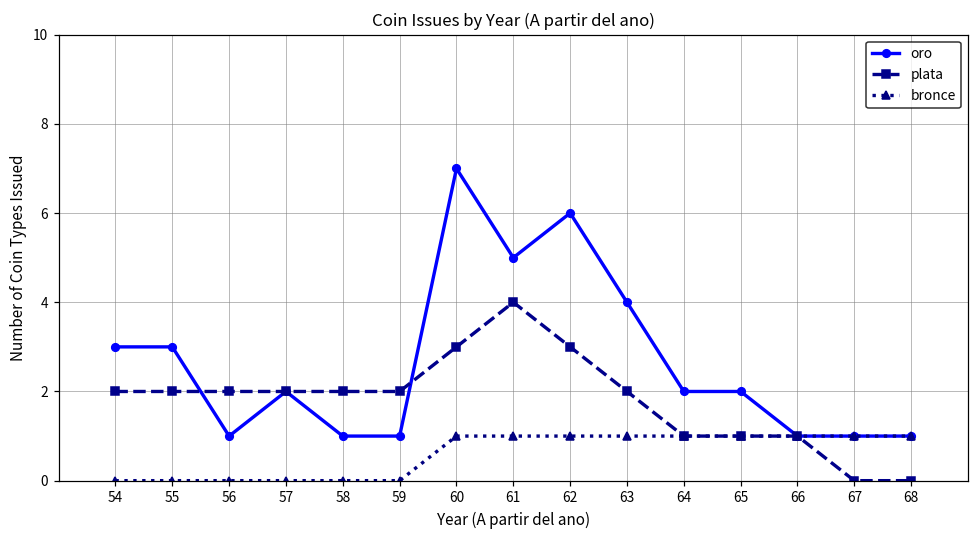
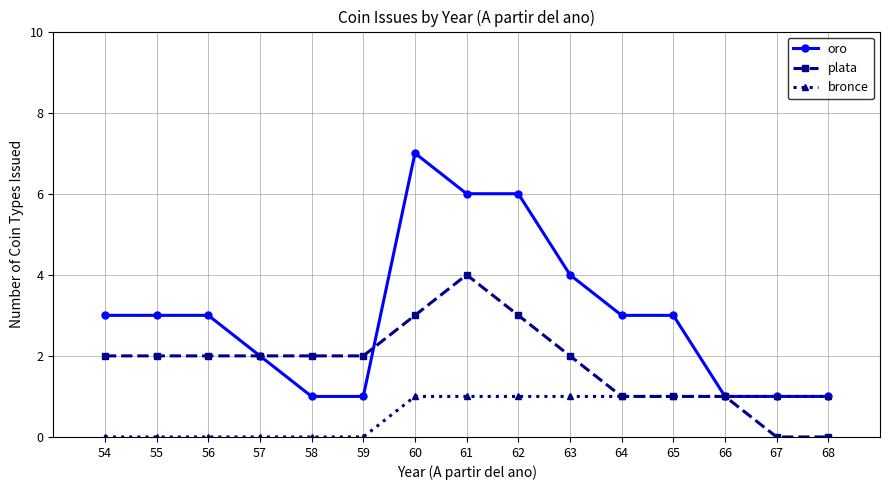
oro, 56: 1 -> 3
oro, 61: 5 -> 6
oro, 64: 2 -> 3
oro, 65: 2 -> 3
